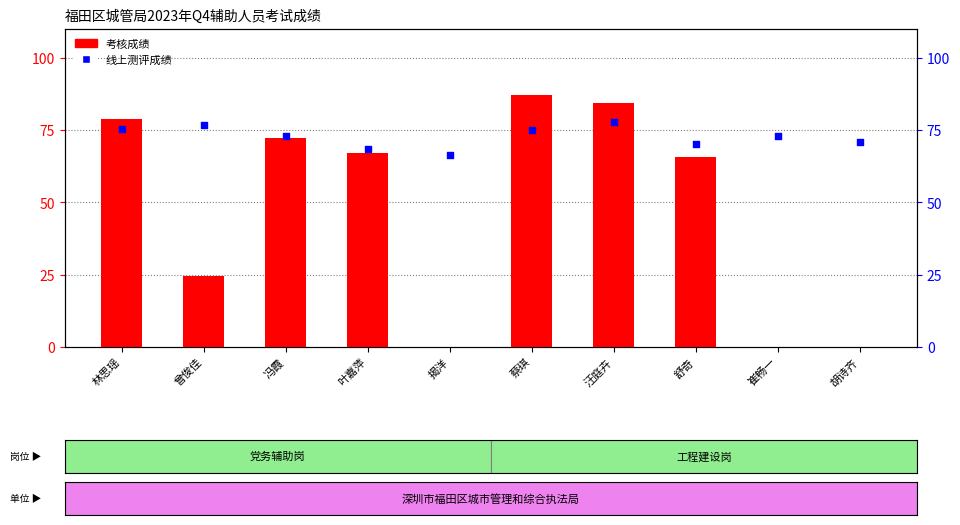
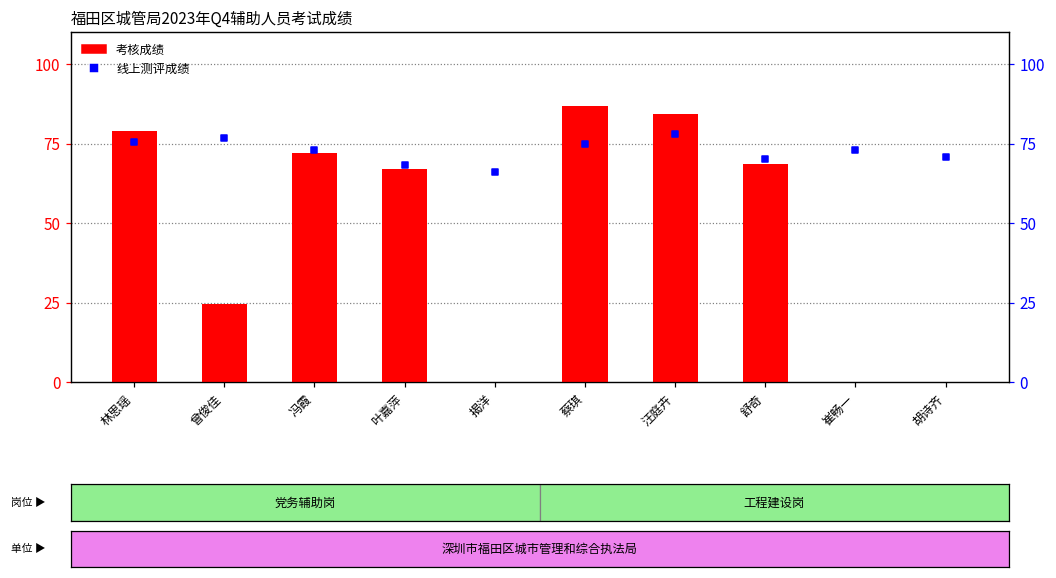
考核成绩, 舒奇: 66 -> 69
